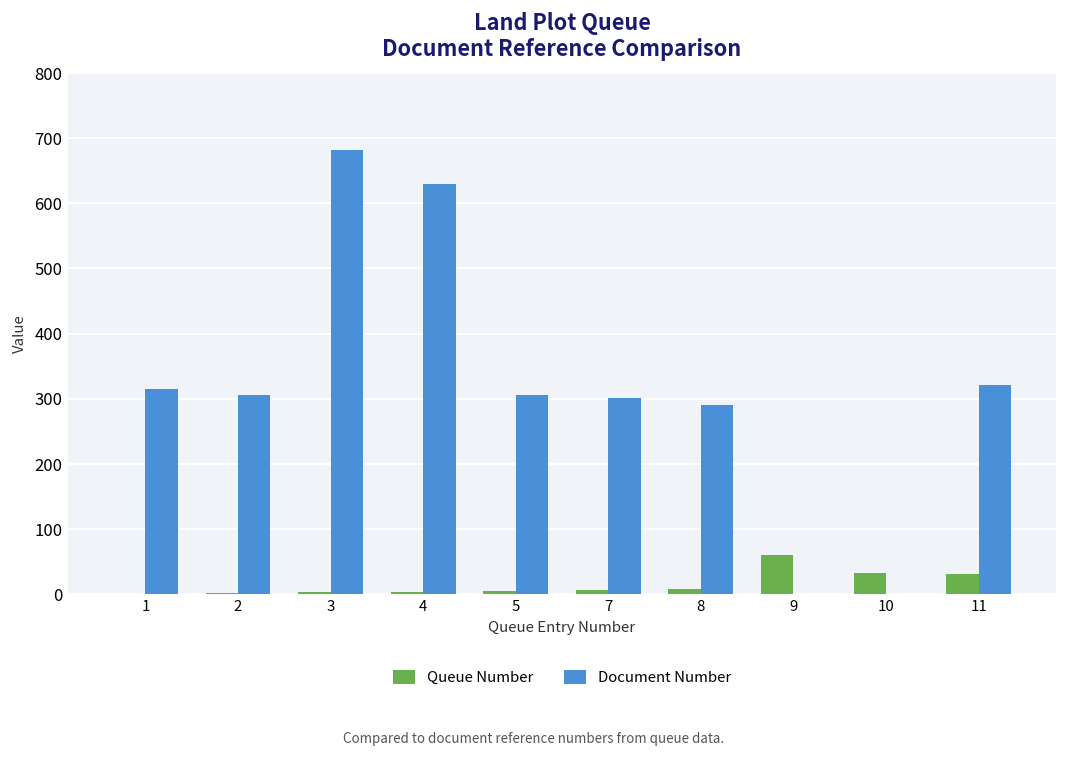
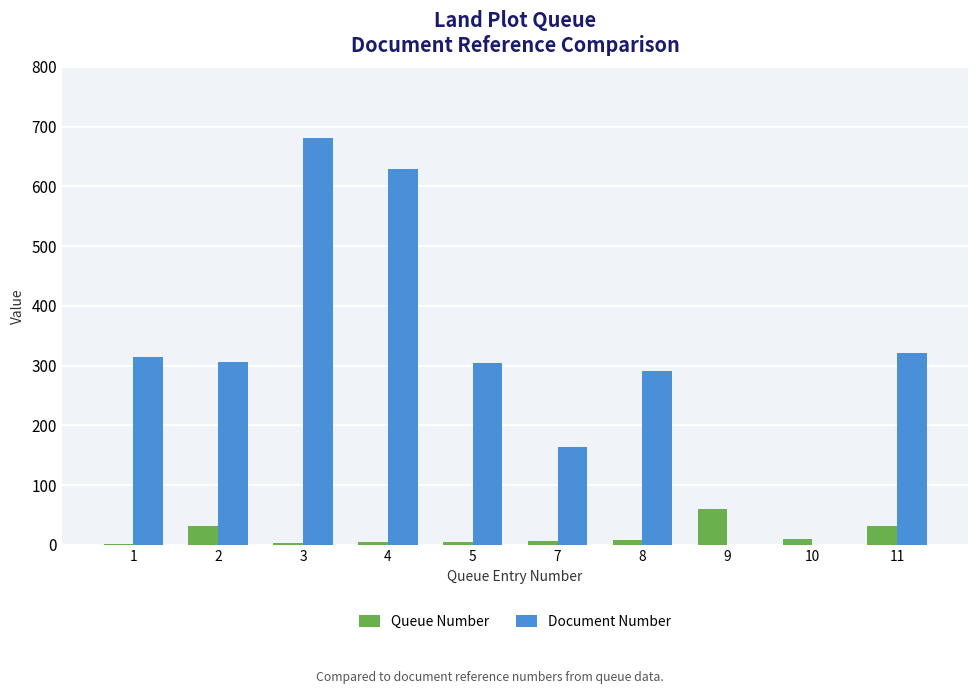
Queue Number, 2: 0 -> 30
Document Number, 7: 300 -> 160
Queue Number, 10: 30 -> 10
